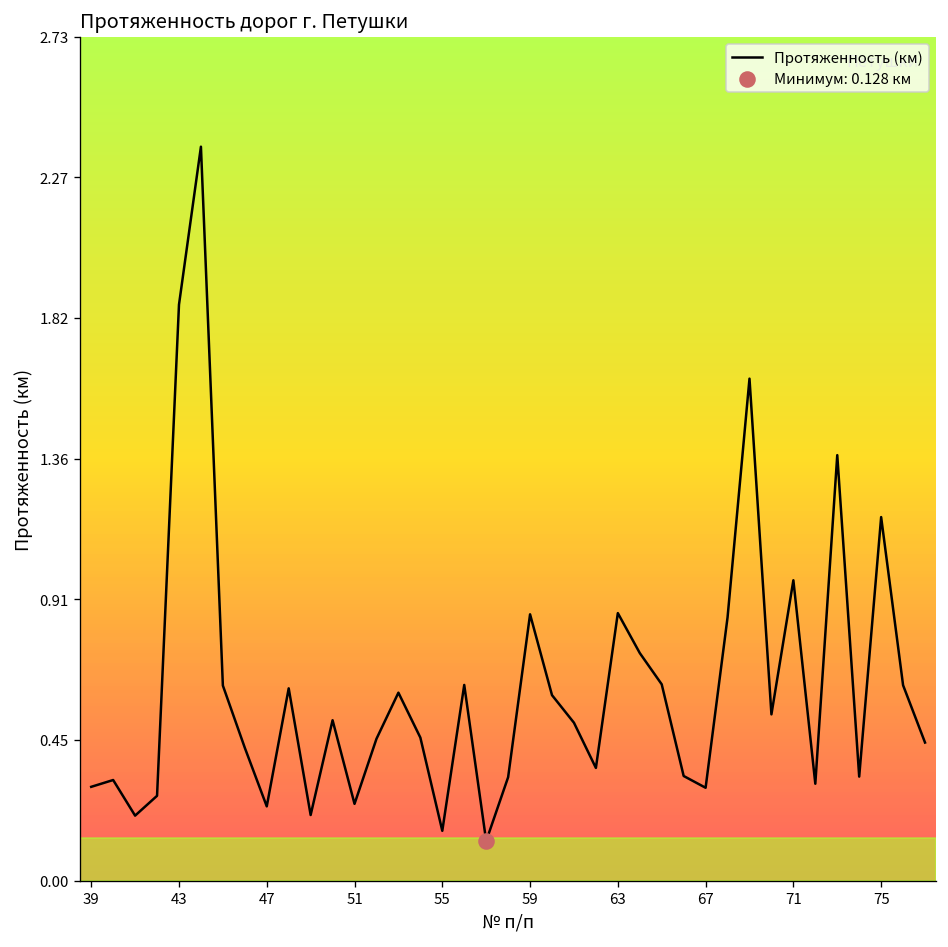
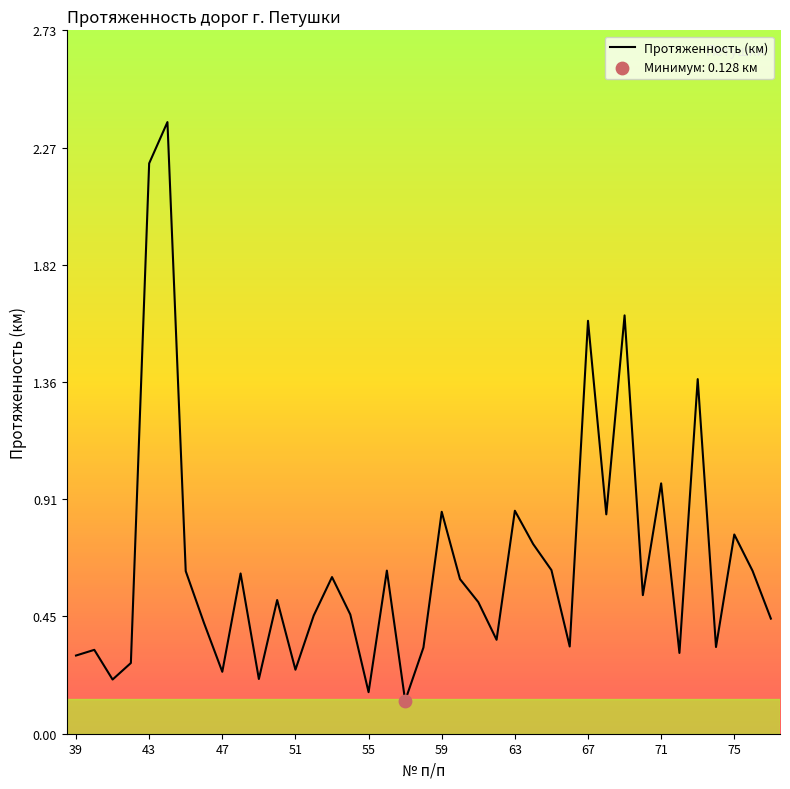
Протяженность (км), 43: 1.86 -> 2.21
Протяженность (км), 67: 0.3 -> 1.6
Протяженность (км), 75: 1.17 -> 0.77
